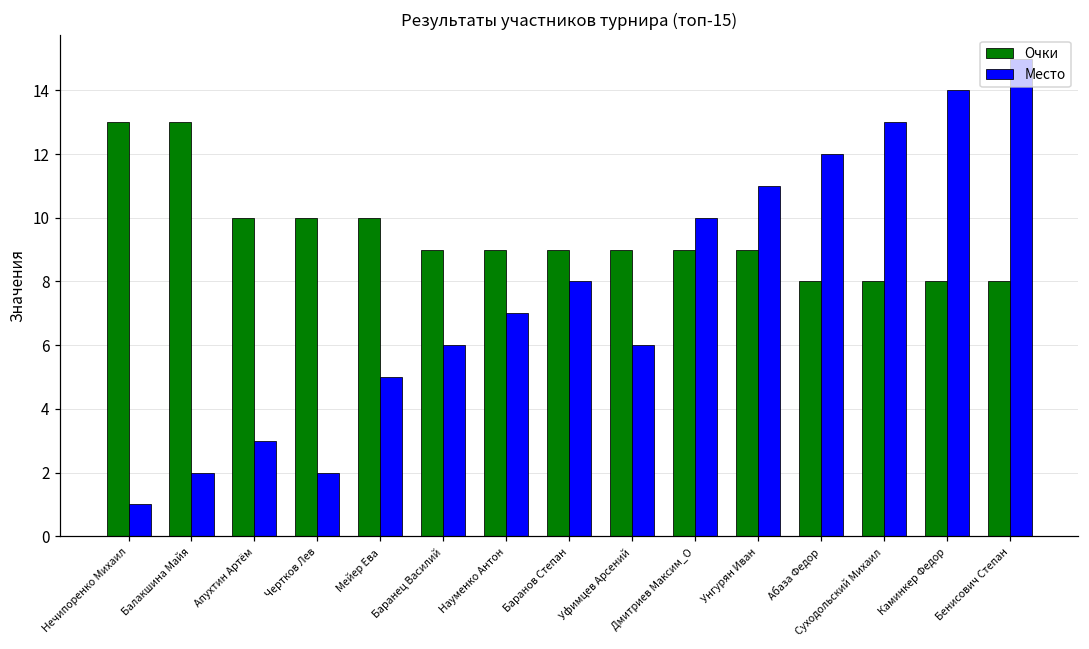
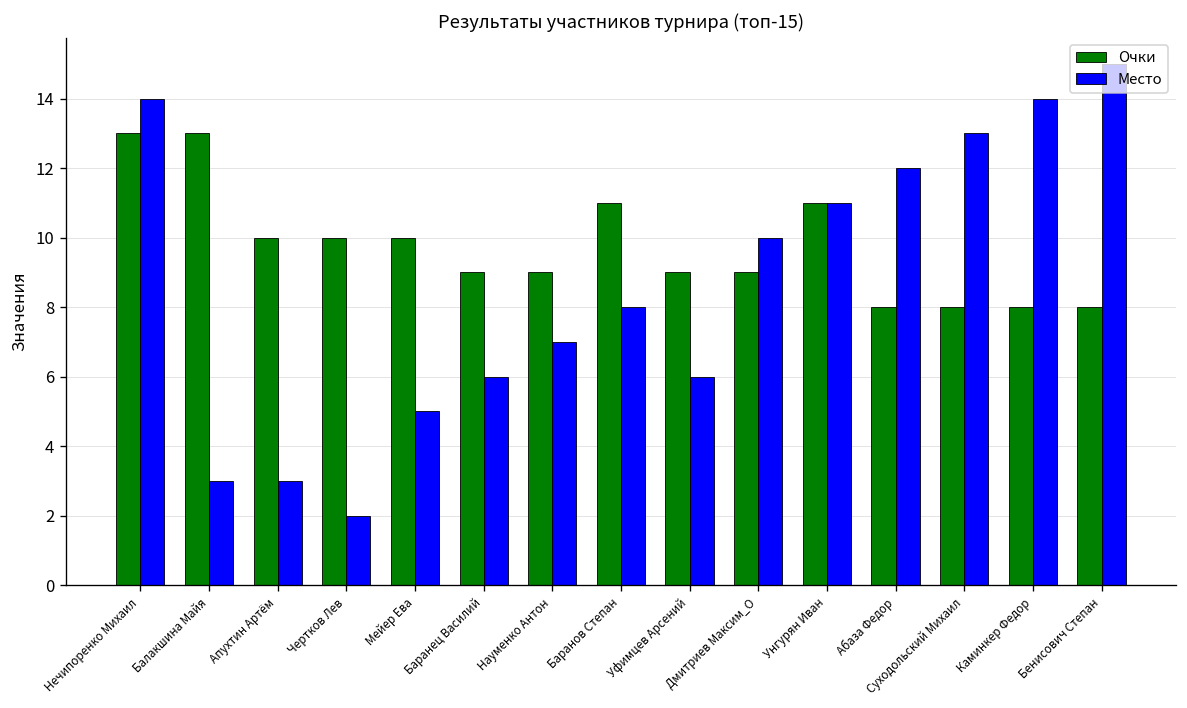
Место, Нечипоренко Михаил: 1 -> 14
Место, Балакшина Майя: 2 -> 3
Очки, Баранов Степан: 9 -> 11
Очки, Унгурян Иван: 9 -> 11
